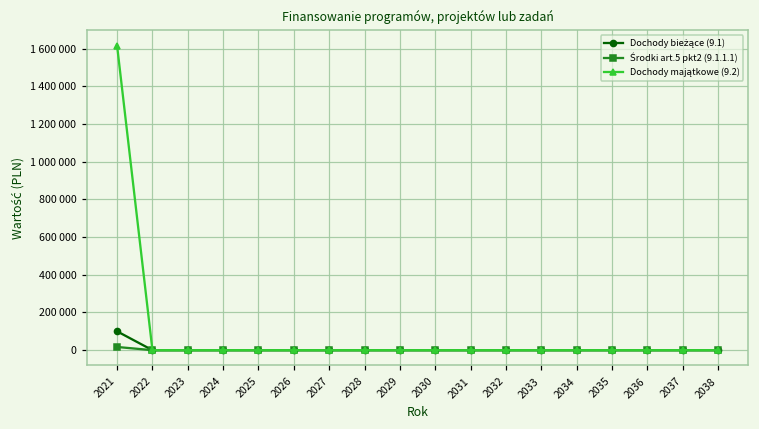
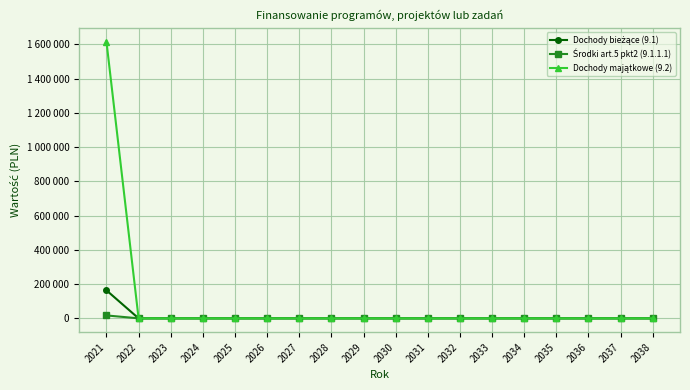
Dochody bieżące (9.1), 2021: 100000 -> 160000
